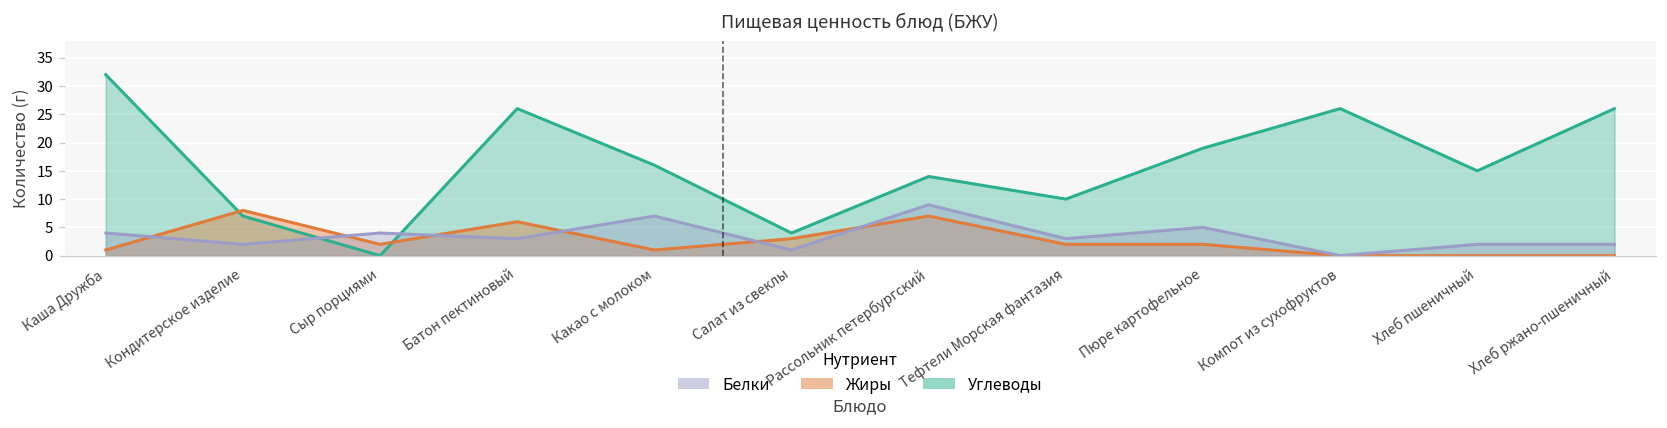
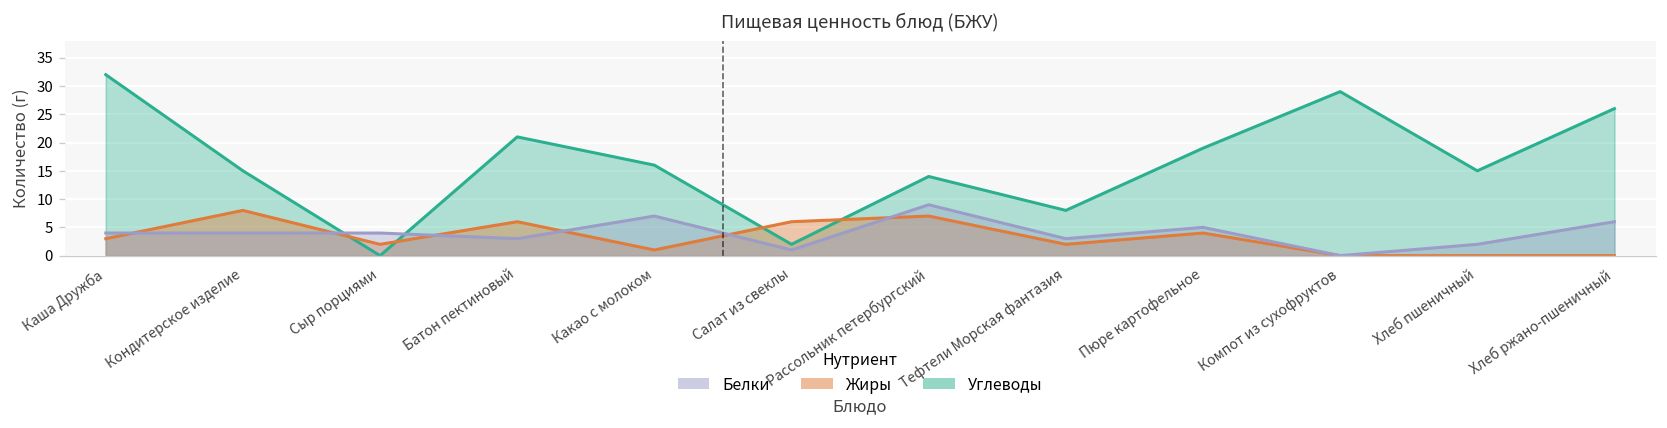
Жиры, Каша Дружба: 1 -> 3
Углеводы, Кондитерское изделие: 7 -> 15
Белки, Кондитерское изделие: 2 -> 4
Углеводы, Батон пектиновый: 26 -> 21
Углеводы, Салат из свеклы: 4 -> 2
Жиры, Салат из свеклы: 3 -> 6
Углеводы, Тефтели Морская фантазия: 10 -> 8
Жиры, Пюре картофельное: 2 -> 4
Углеводы, Компот из сухофруктов: 26 -> 29
Белки, Хлеб ржано-пшеничный: 2 -> 6
